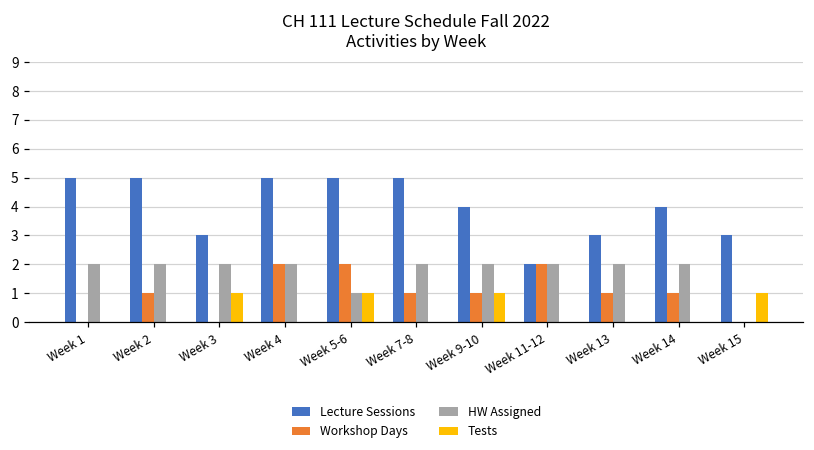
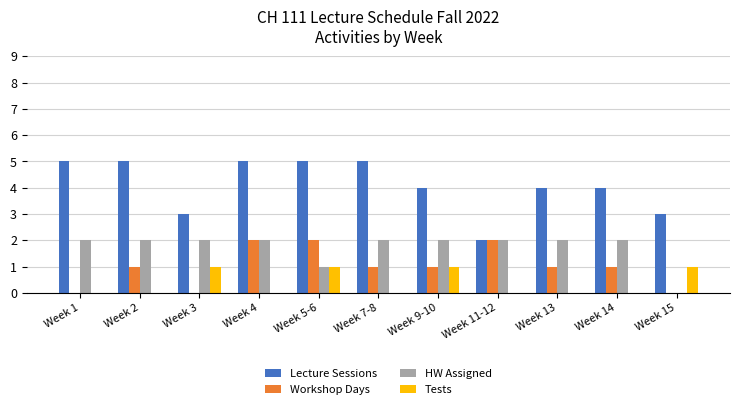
Lecture Sessions, Week 13: 3 -> 4
